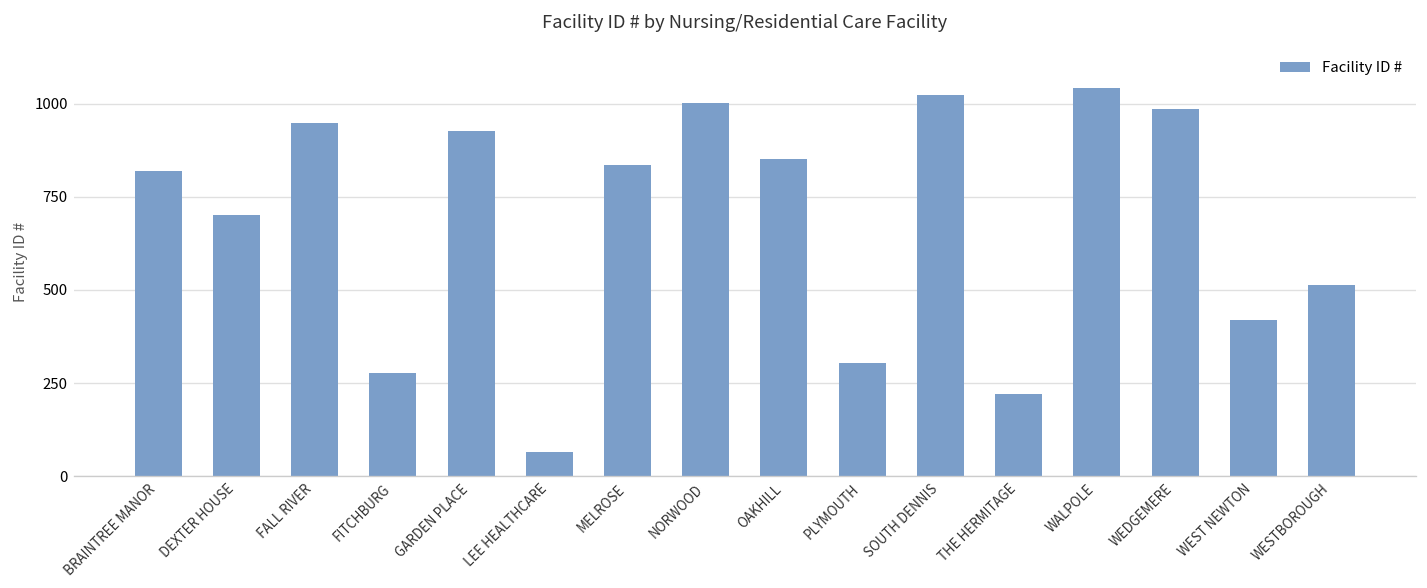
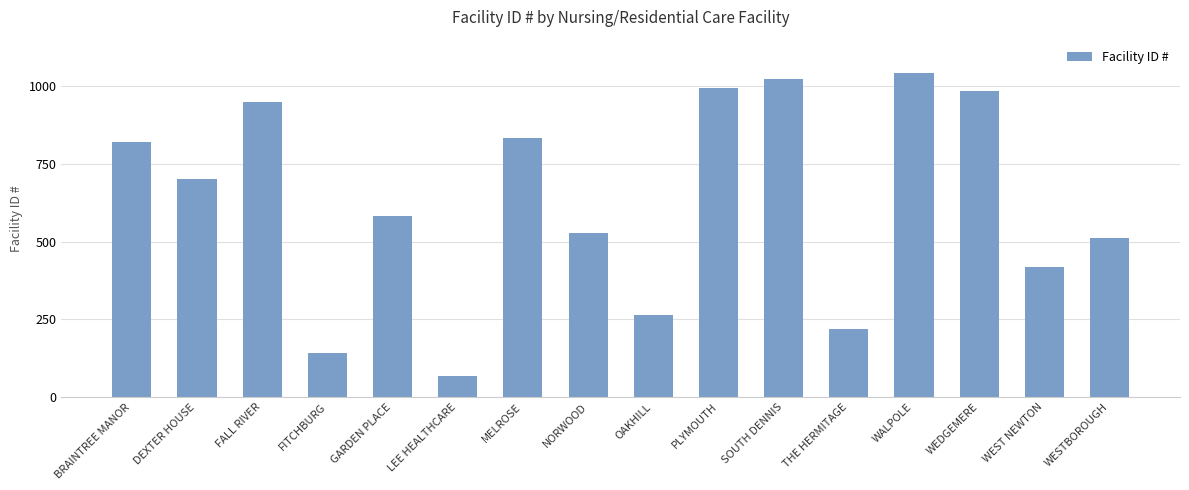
FITCHBURG: 280 -> 140
GARDEN PLACE: 930 -> 580
NORWOOD: 1000 -> 530
OAKHILL: 850 -> 270
PLYMOUTH: 300 -> 990
